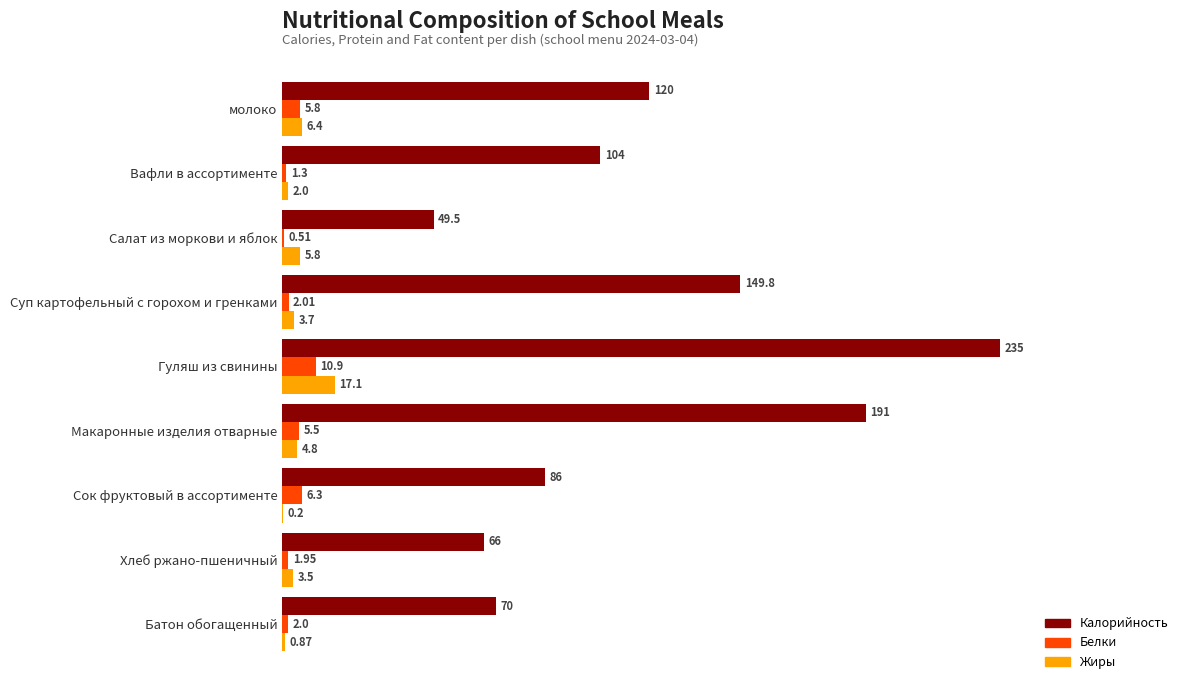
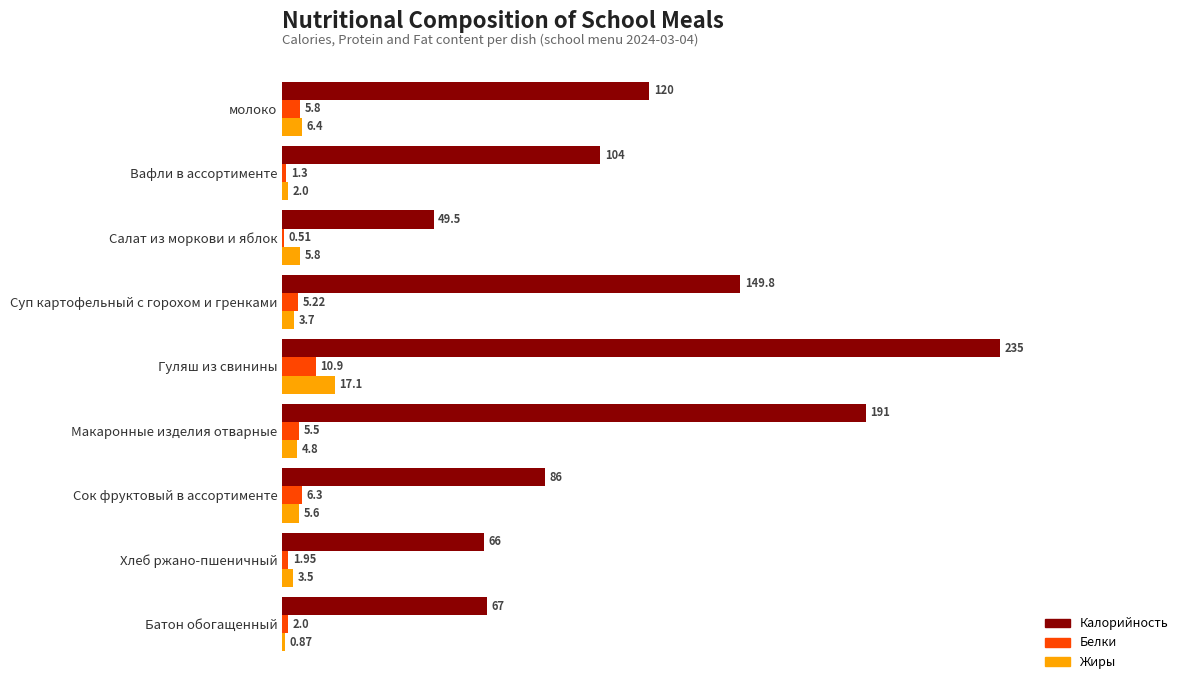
Белки, Суп картофельный с горохом и гренками: 2.01 -> 5.22
Жиры, Сок фруктовый в ассортименте: 0.2 -> 5.6
Калорийность, Батон обогащенный: 70 -> 67
